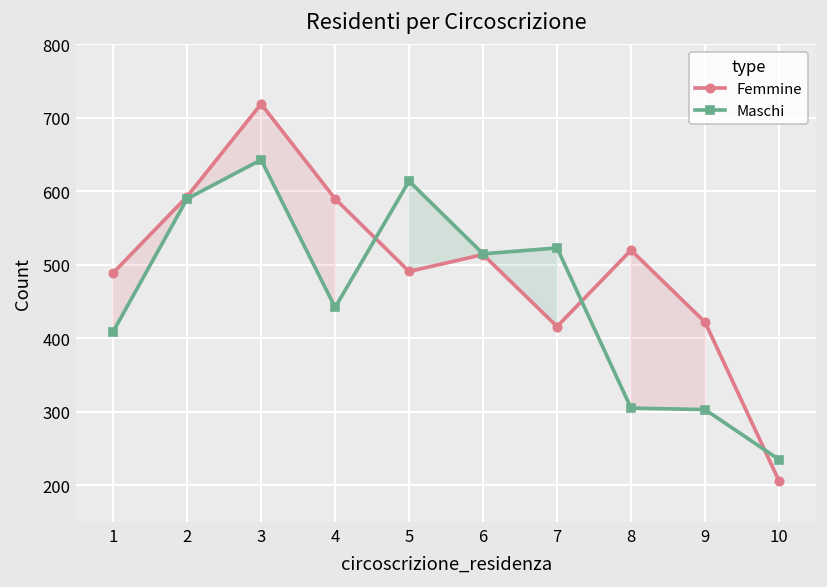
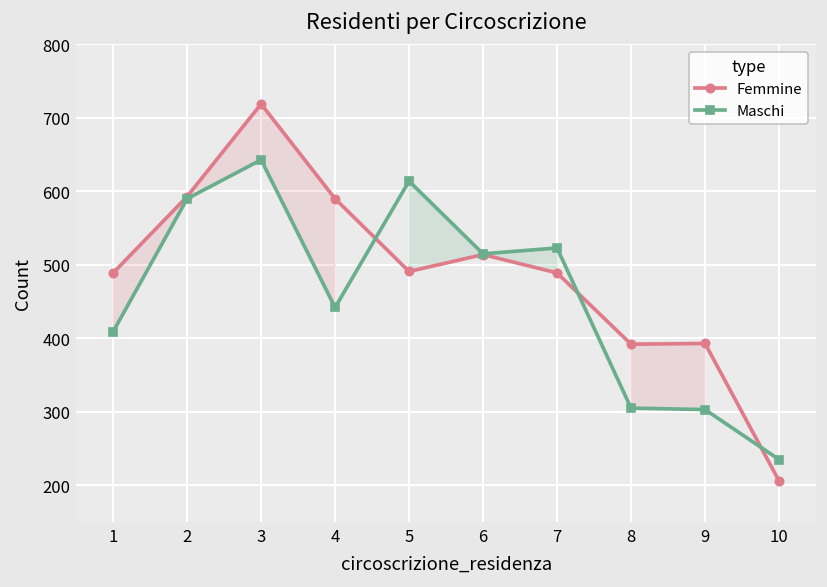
Femmine, 7: 420 -> 490
Femmine, 8: 520 -> 390
Femmine, 9: 420 -> 390
